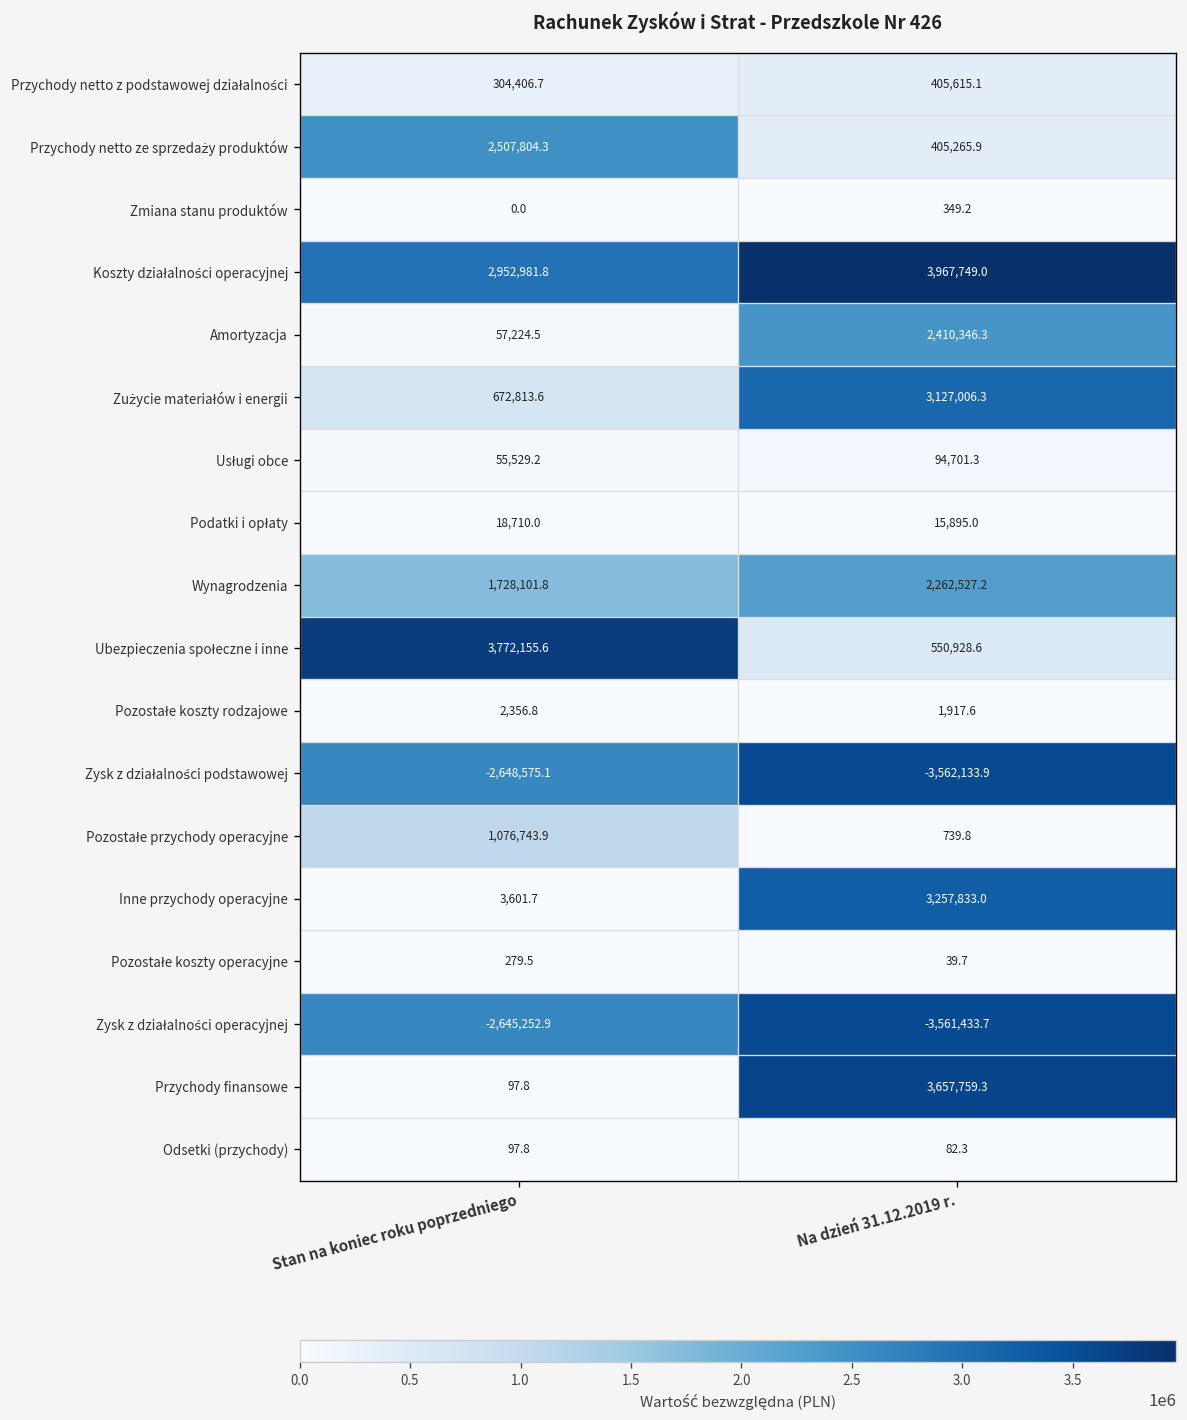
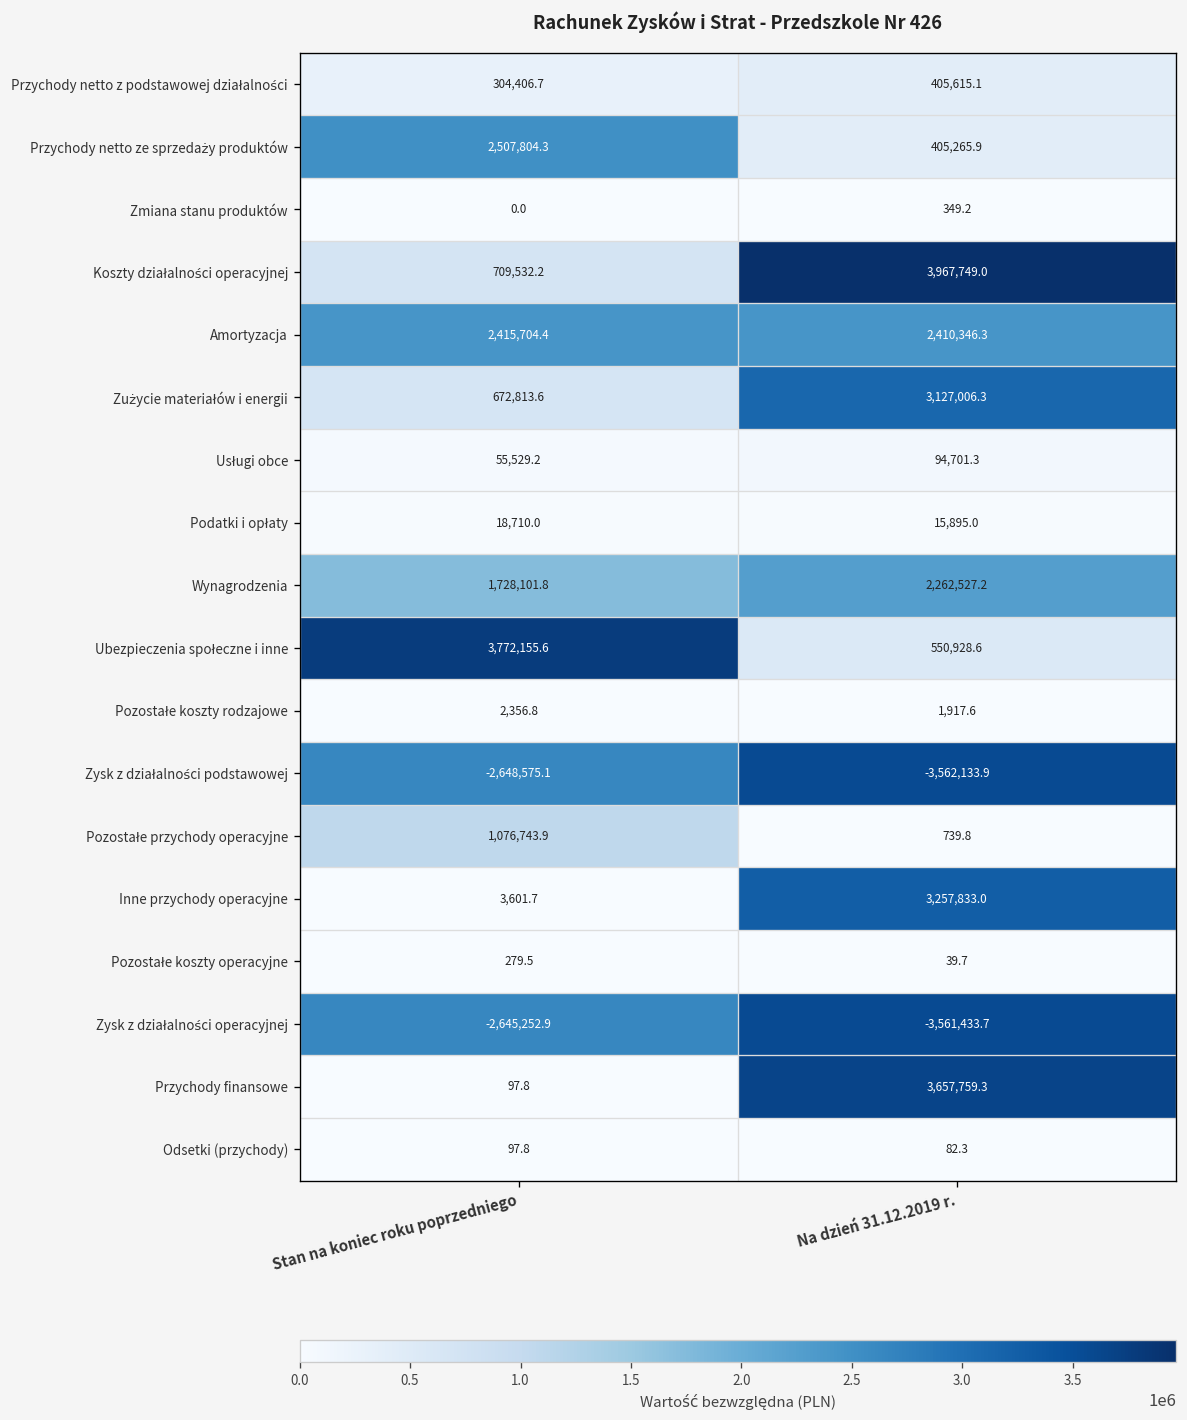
Koszty działalności operacyjnej, Stan na koniec roku poprzedniego: 2,952,981.8 -> 709,532.2
Amortyzacja, Stan na koniec roku poprzedniego: 57,224.5 -> 2,415,704.4
